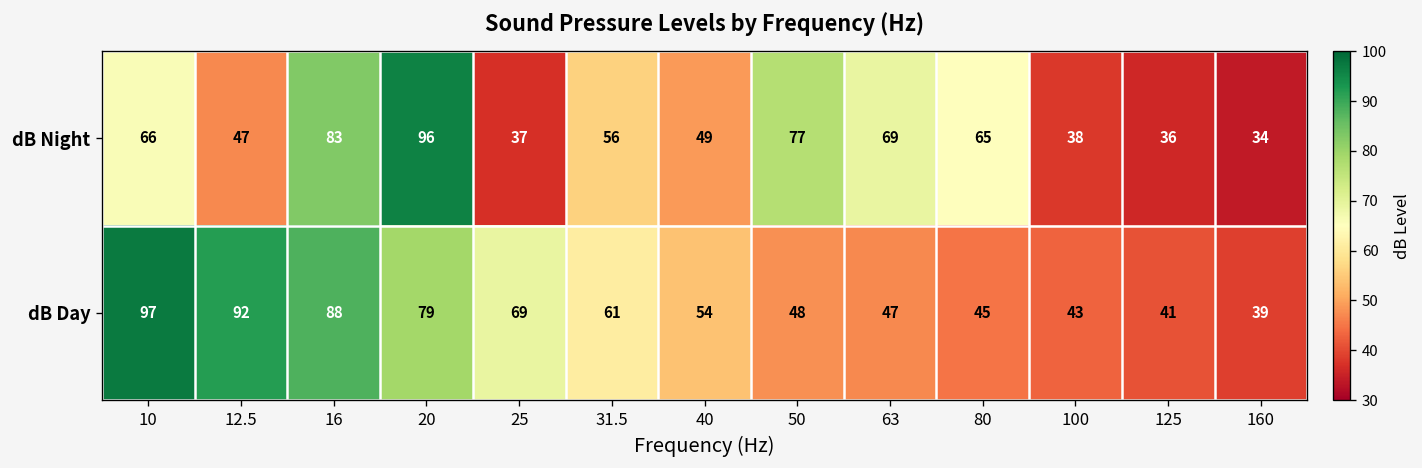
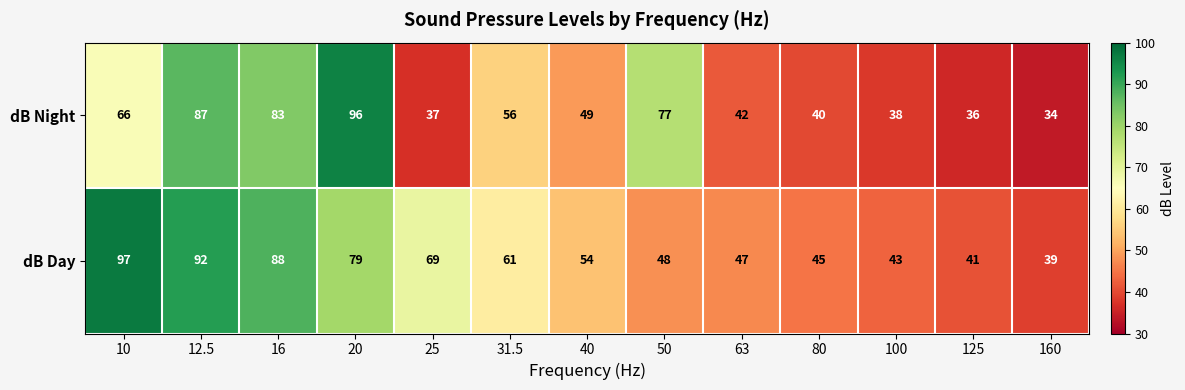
dB Night, 12.5: 47 -> 87
dB Night, 63: 69 -> 42
dB Night, 80: 65 -> 40
